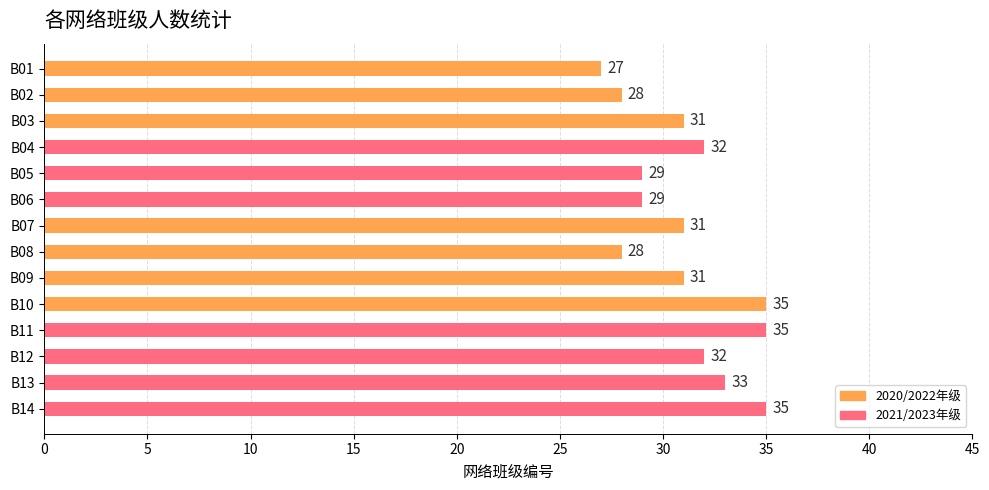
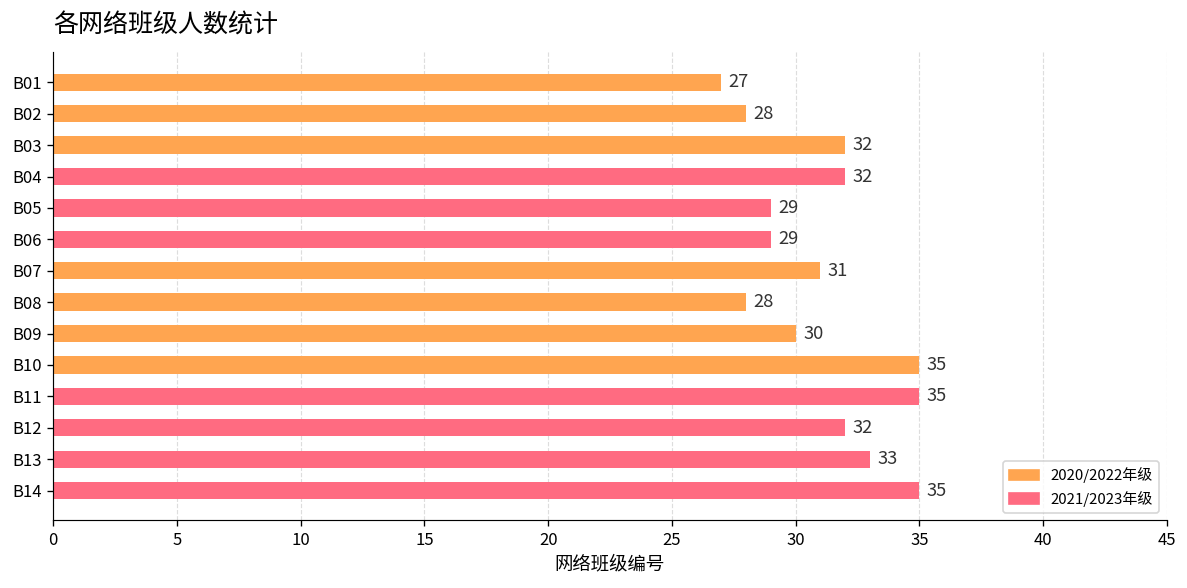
B03: 31 -> 32
B09: 31 -> 30
